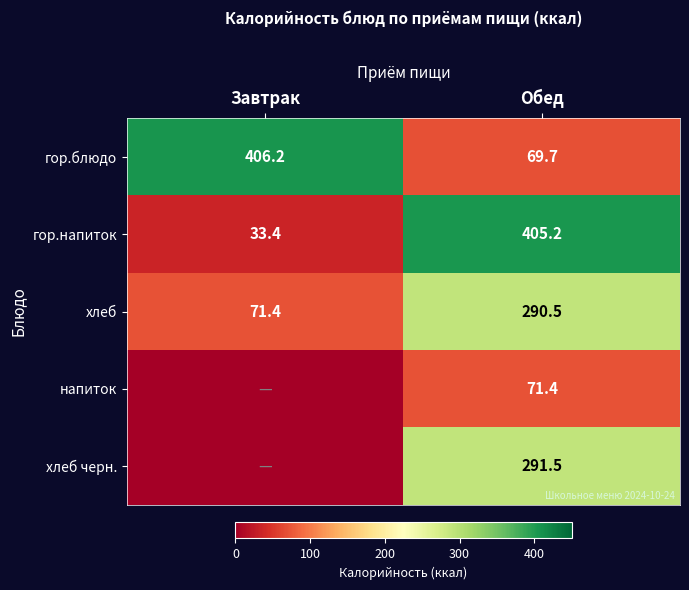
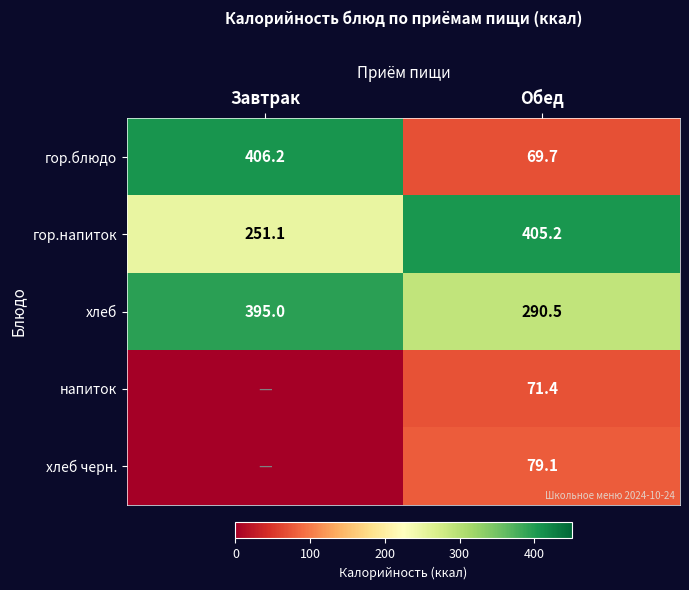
гор.напиток, Завтрак: 33.4 -> 251.1
хлеб, Завтрак: 71.4 -> 395.0
хлеб черн., Обед: 291.5 -> 79.1
